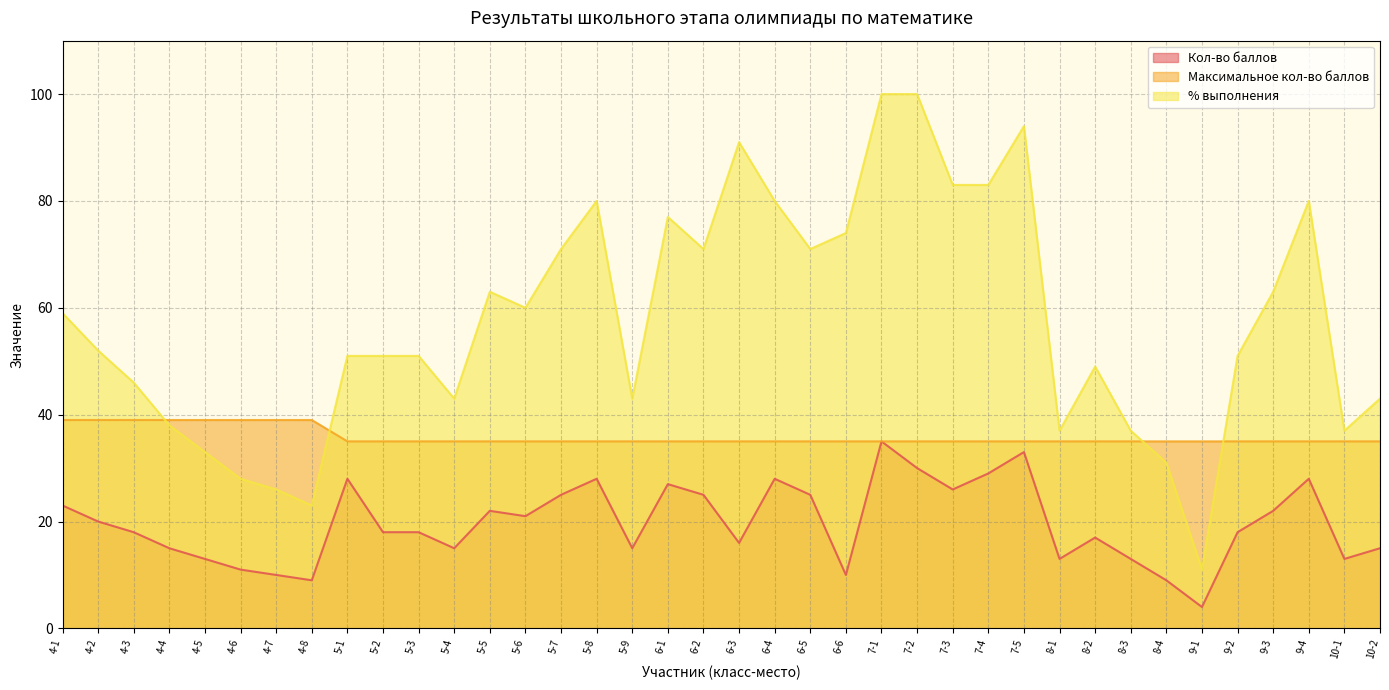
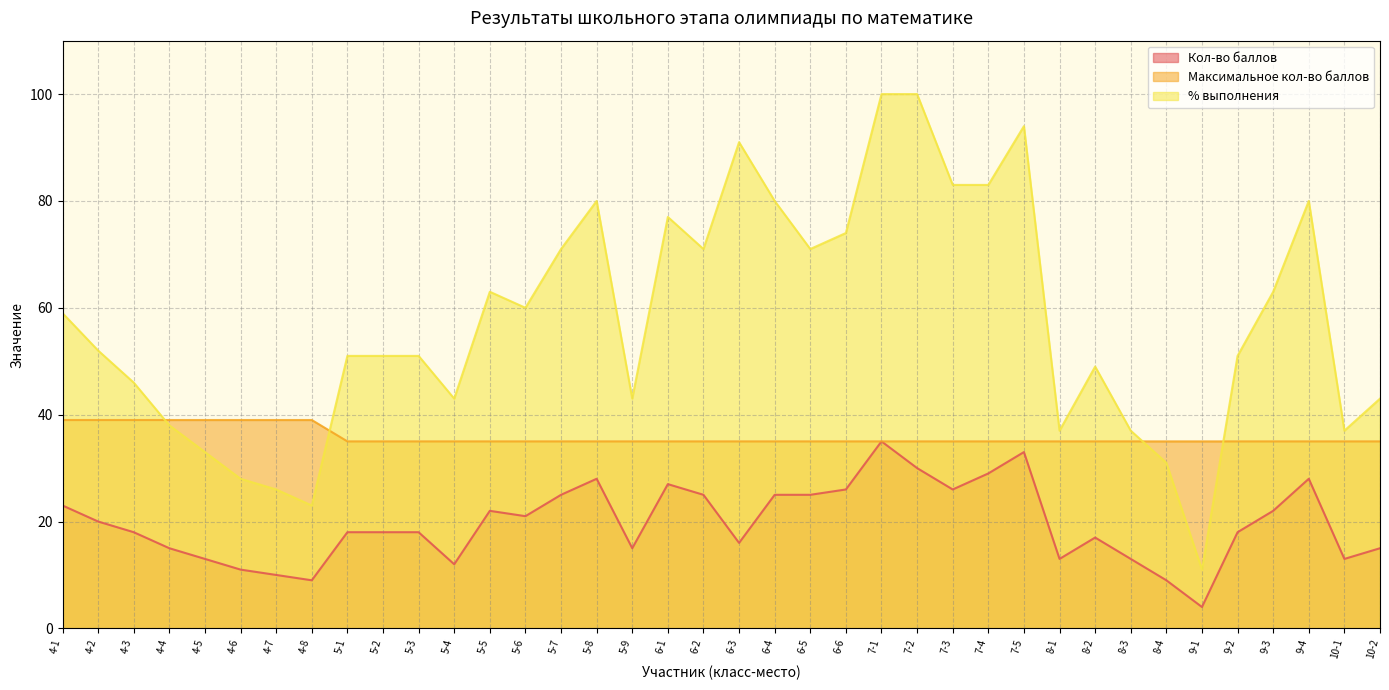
Кол-во баллов, 5-1: 28 -> 18
Кол-во баллов, 5-4: 15 -> 12
Кол-во баллов, 6-4: 28 -> 25
Кол-во баллов, 6-6: 10 -> 26
